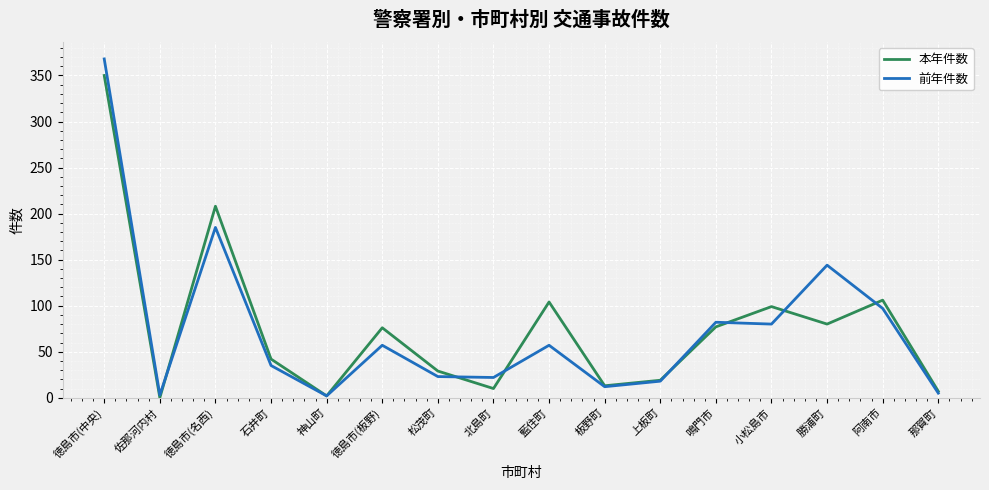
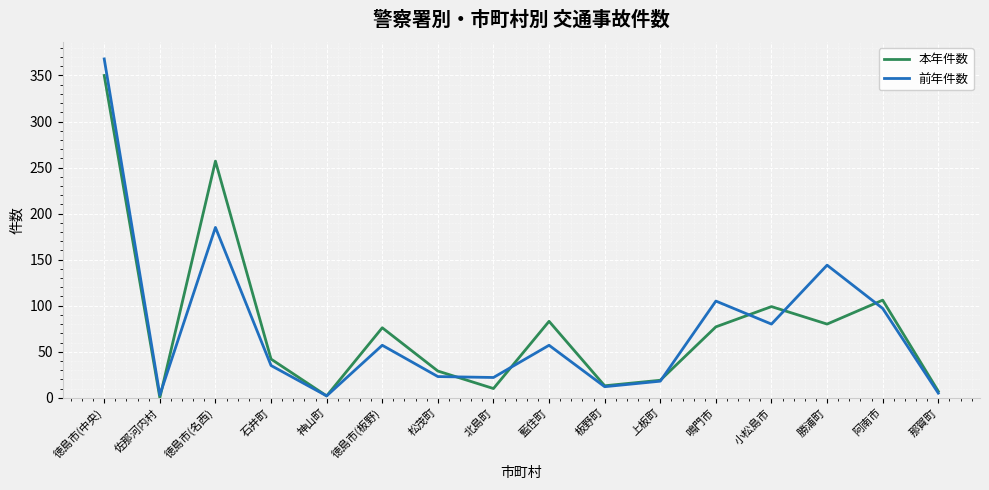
本年件数, 徳島市(名西): 210 -> 260
本年件数, 藍住町: 100 -> 80
前年件数, 鳴門市: 80 -> 110
